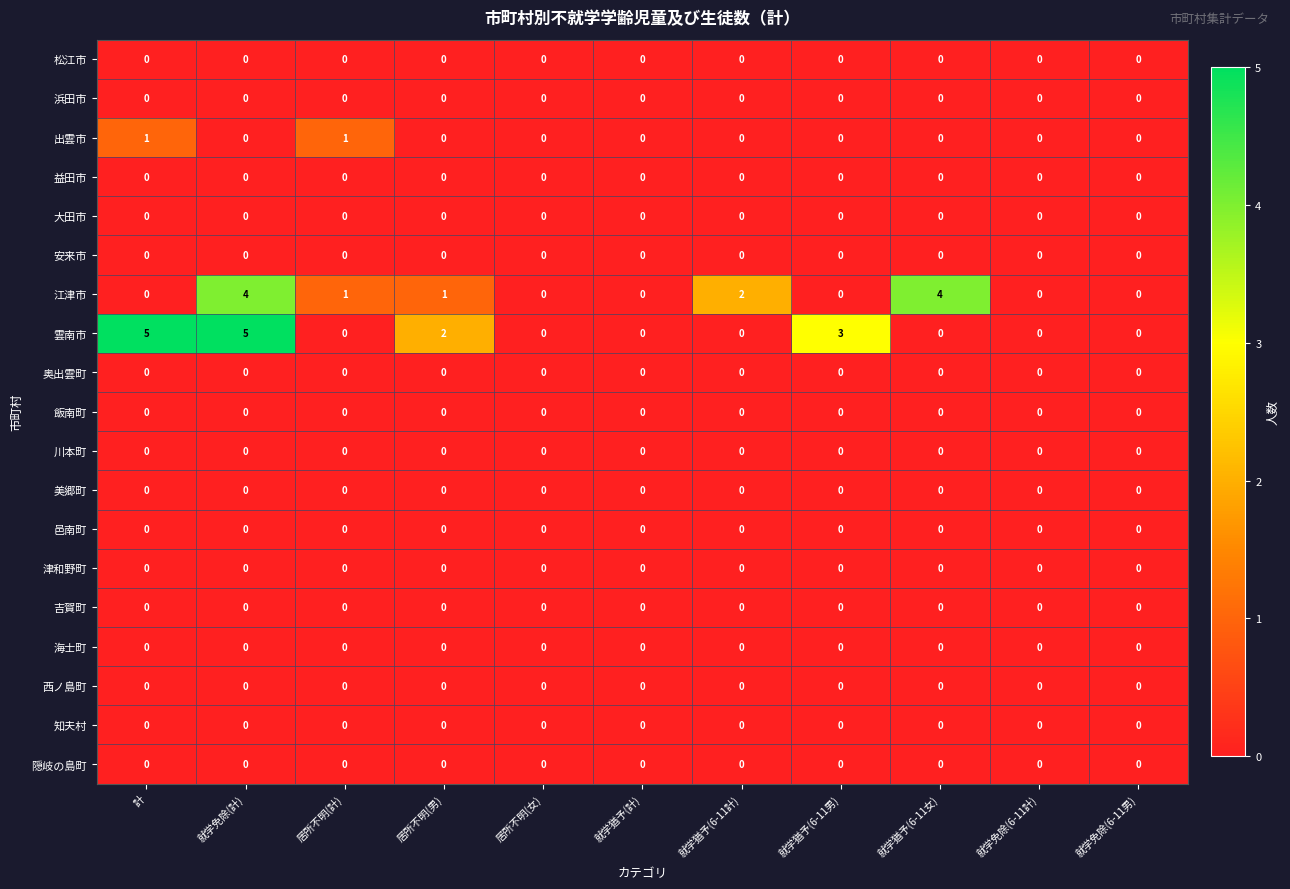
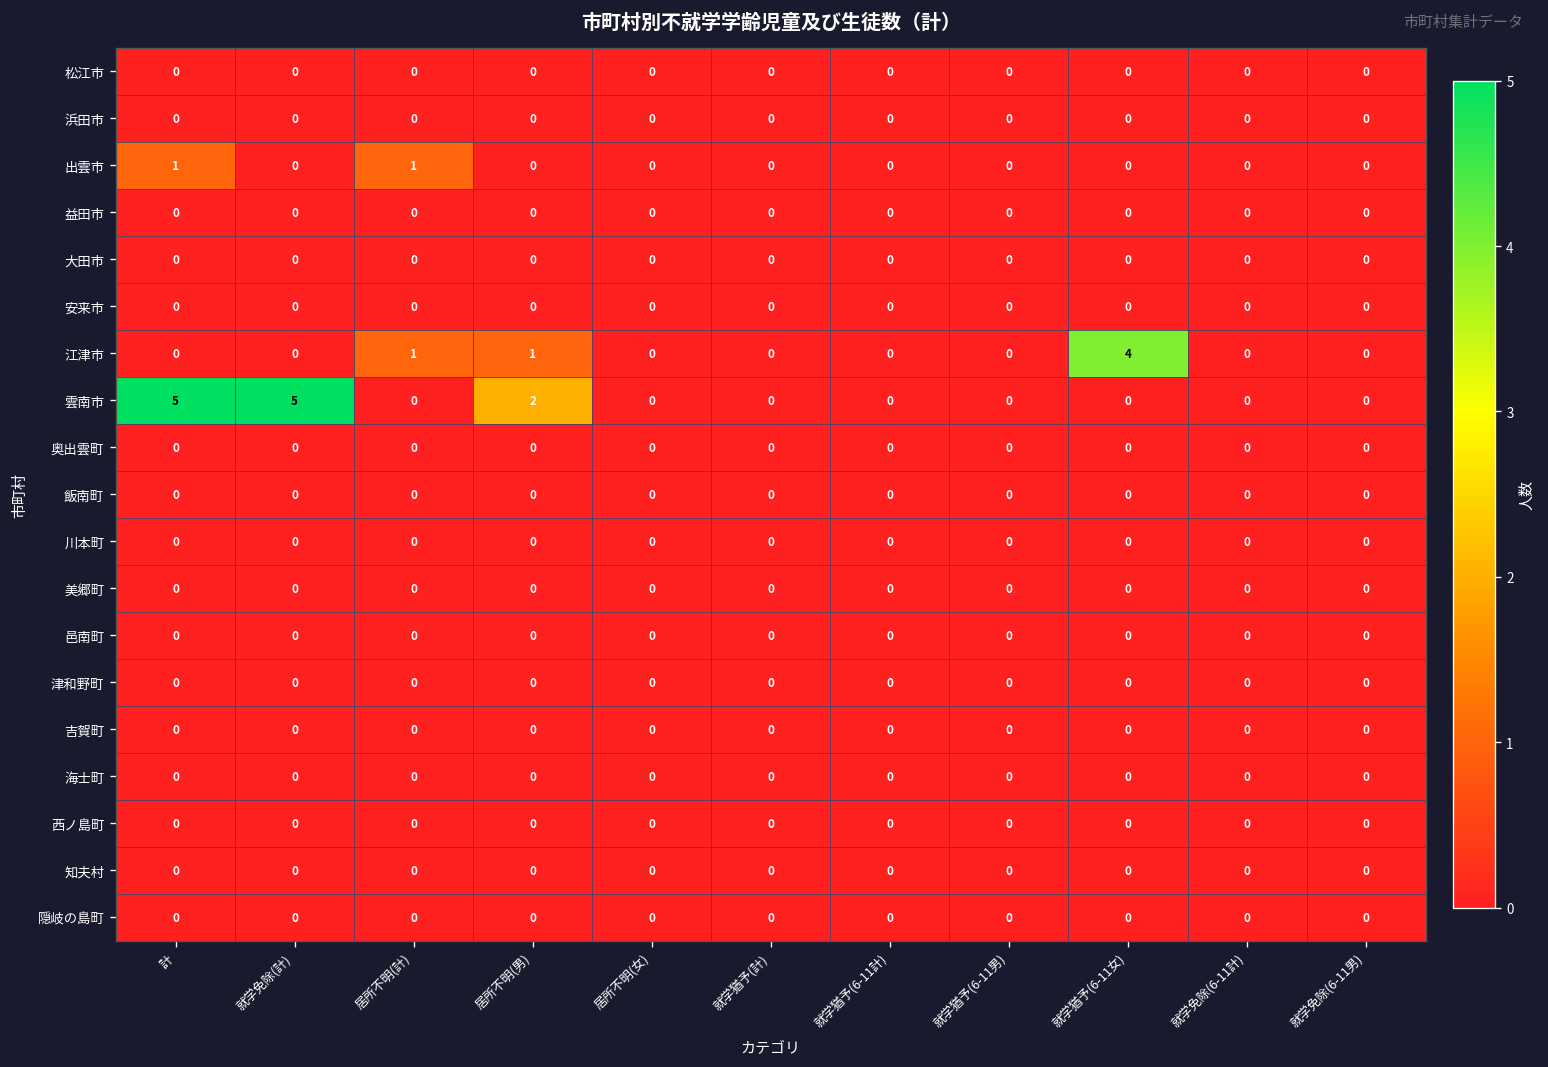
江津市, 就学免除(計): 4 -> 0
江津市, 就学猶予(6-11計): 2 -> 0
雲南市, 就学猶予(6-11男): 3 -> 0
